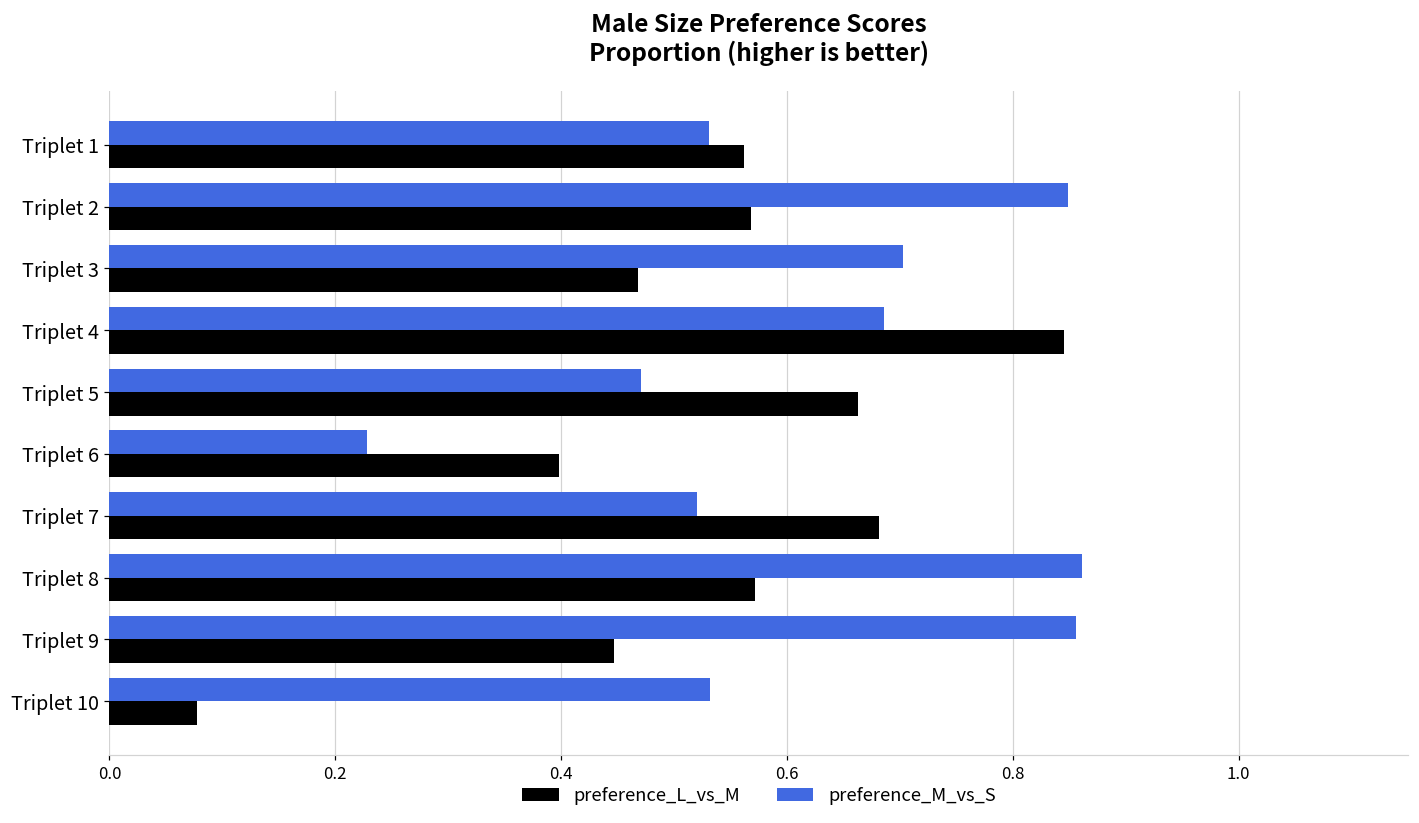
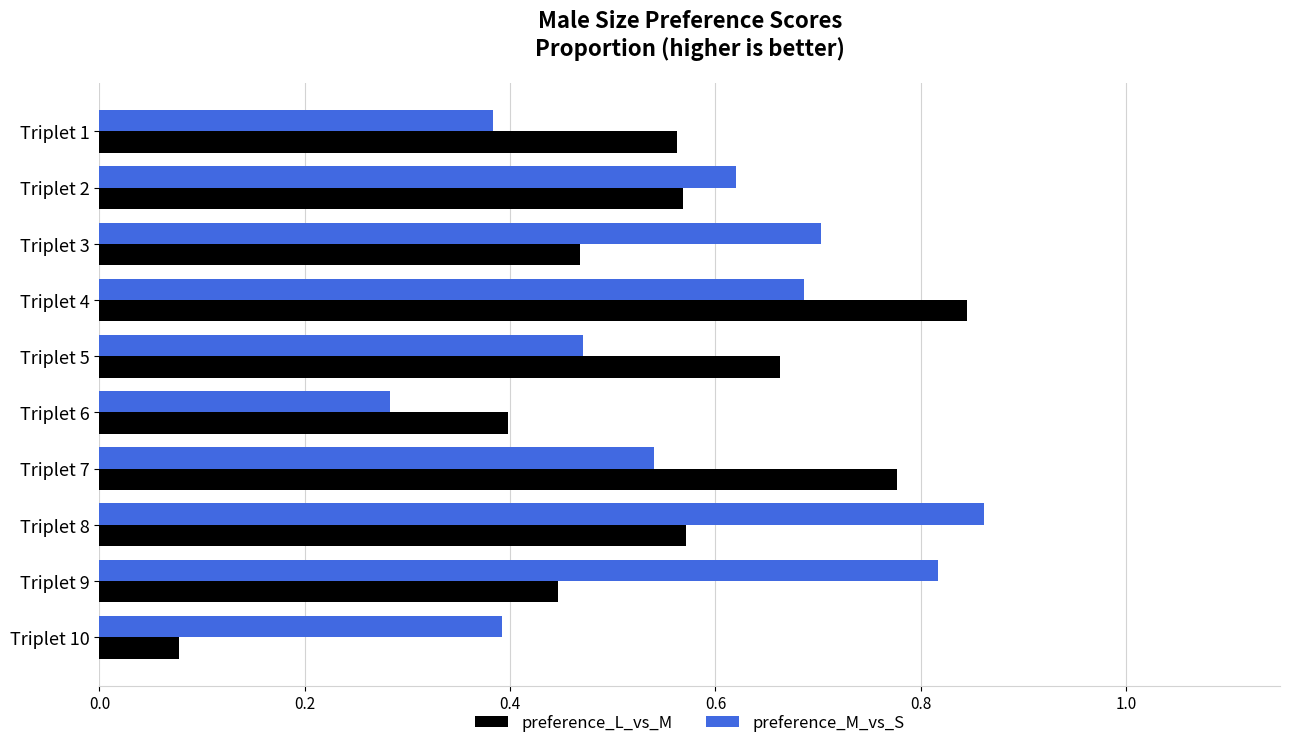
preference_M_vs_S, Triplet 1: 0.531 -> 0.384
preference_M_vs_S, Triplet 2: 0.849 -> 0.620
preference_M_vs_S, Triplet 6: 0.228 -> 0.283
preference_M_vs_S, Triplet 7: 0.521 -> 0.540
preference_L_vs_M, Triplet 7: 0.681 -> 0.777
preference_M_vs_S, Triplet 9: 0.856 -> 0.816
preference_M_vs_S, Triplet 10: 0.532 -> 0.392
